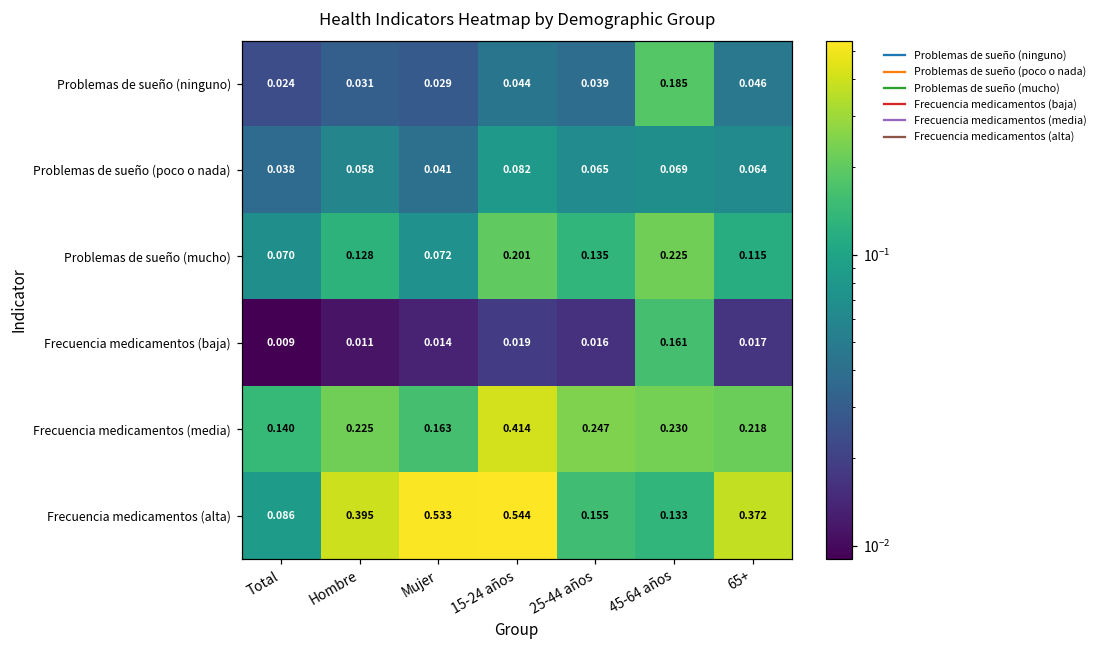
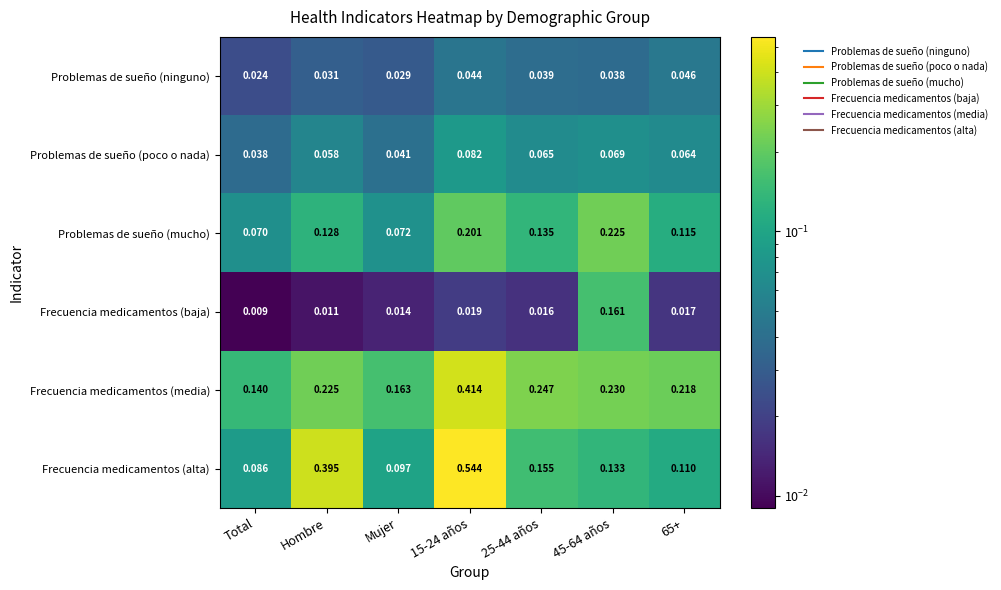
Problemas de sueño (ninguno), 45-64 años: 0.185 -> 0.038
Frecuencia medicamentos (alta), Mujer: 0.533 -> 0.097
Frecuencia medicamentos (alta), 65+: 0.372 -> 0.110
